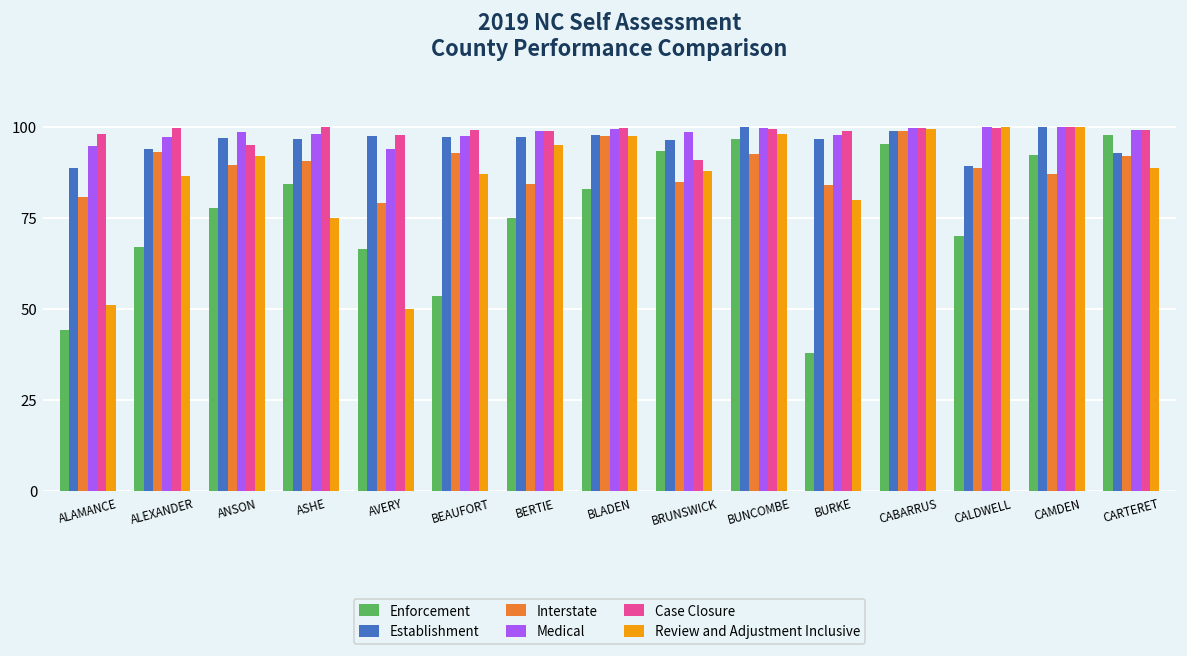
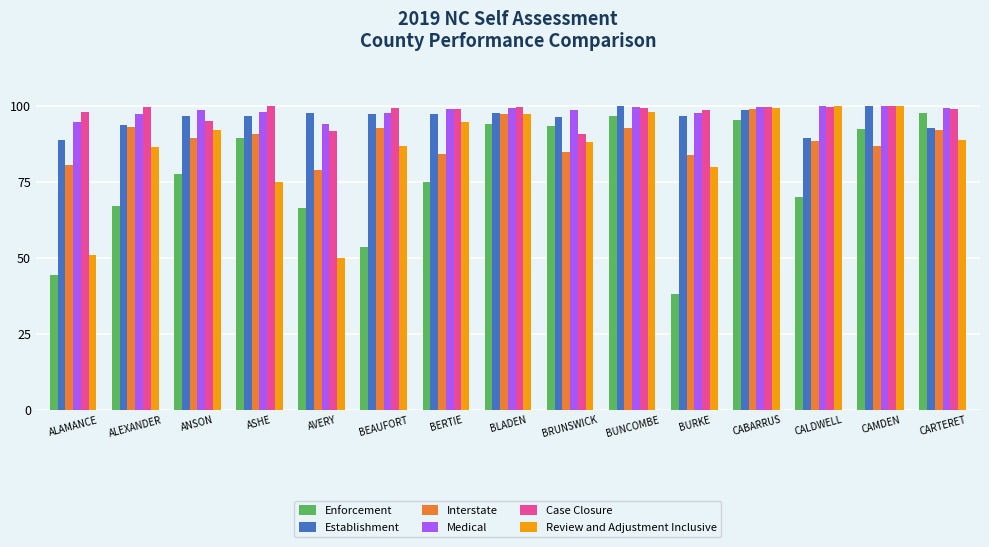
Enforcement, ASHE: 84 -> 90
Case Closure, AVERY: 98 -> 92
Enforcement, BLADEN: 83 -> 94
